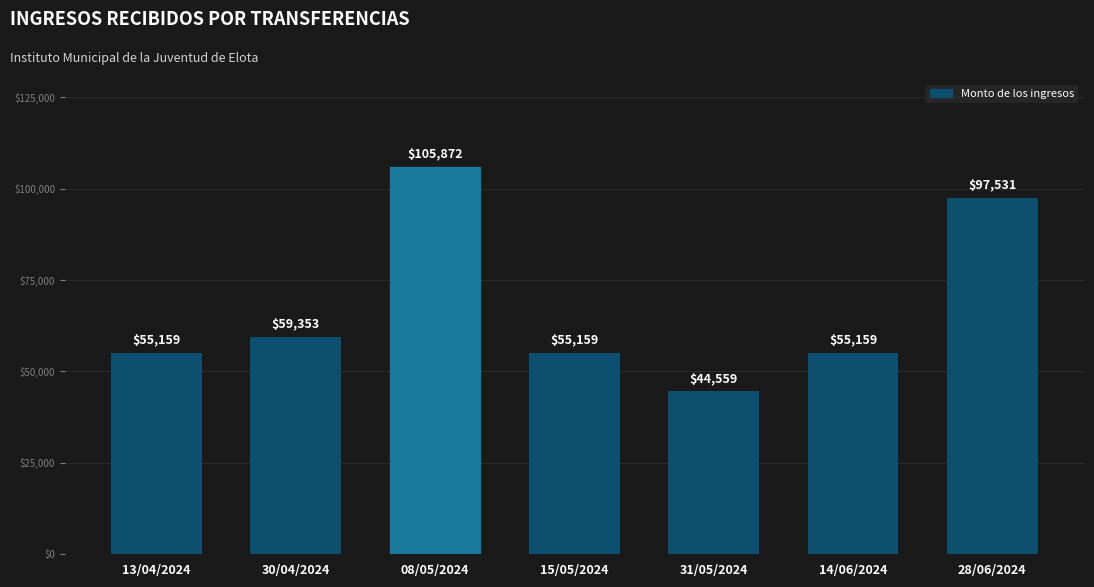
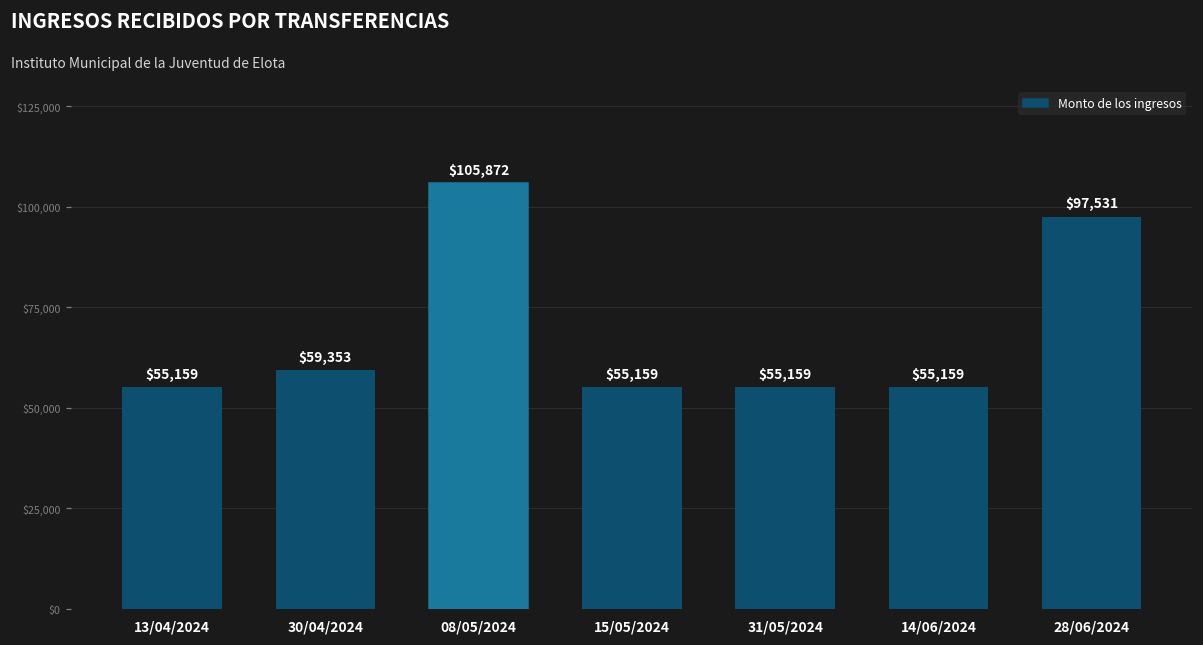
31/05/2024: $44,559 -> $55,159
